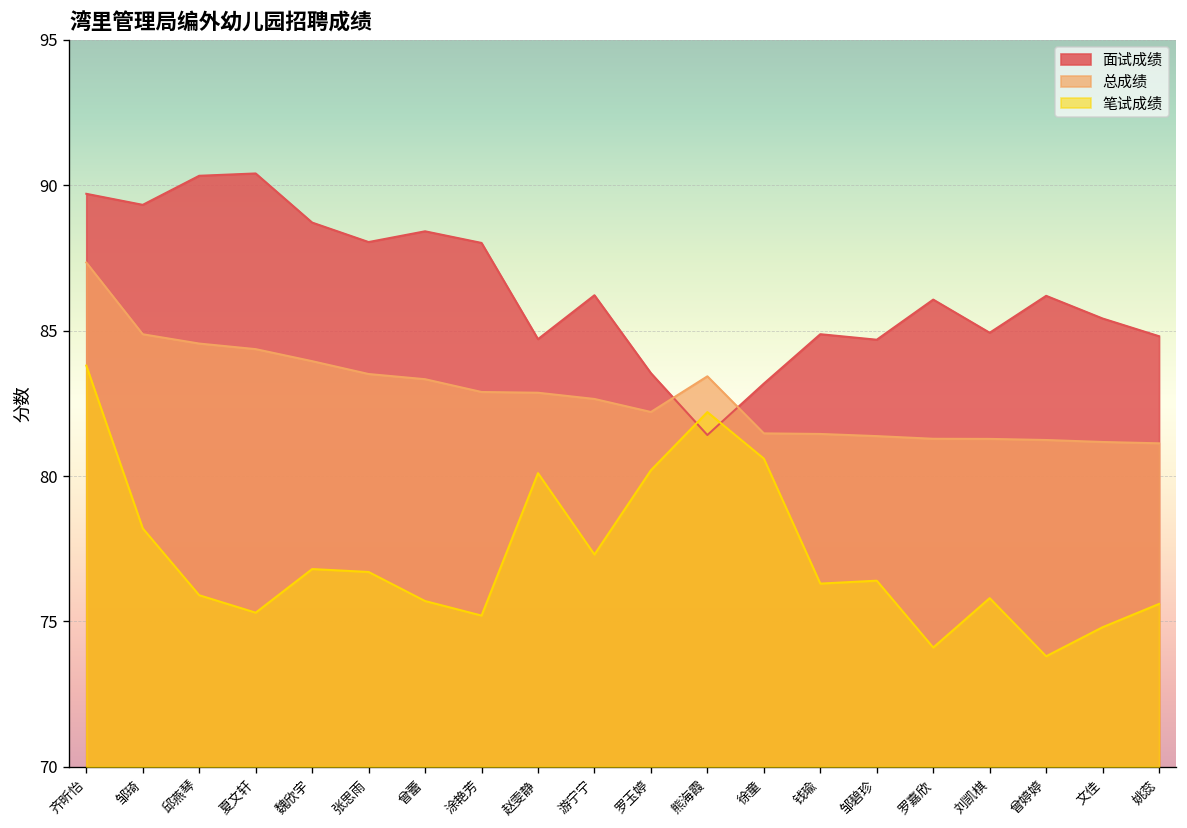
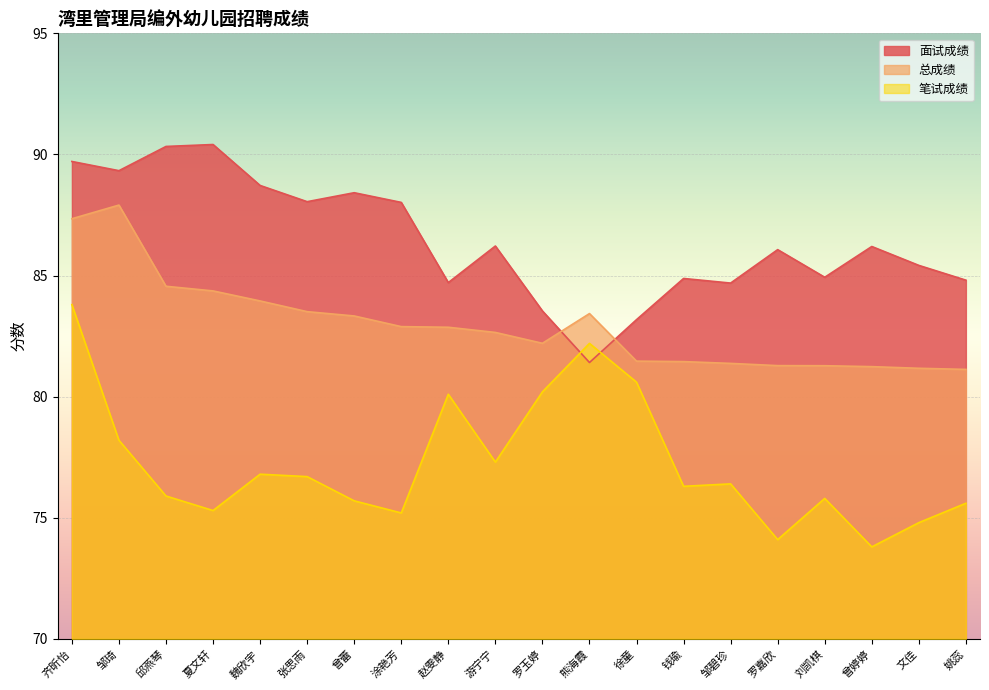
总成绩, 邹琦: 84.9 -> 87.9
